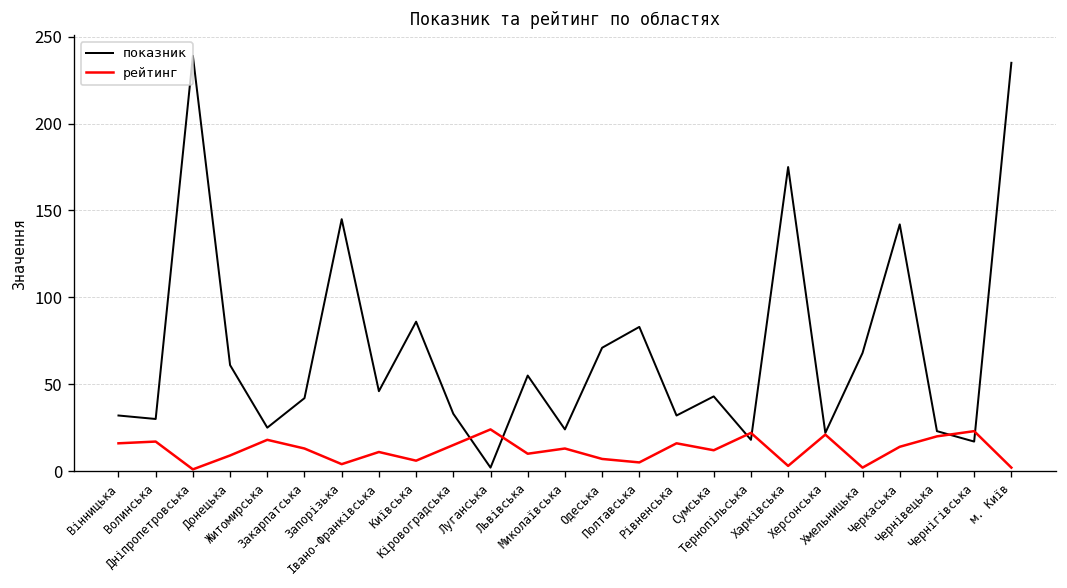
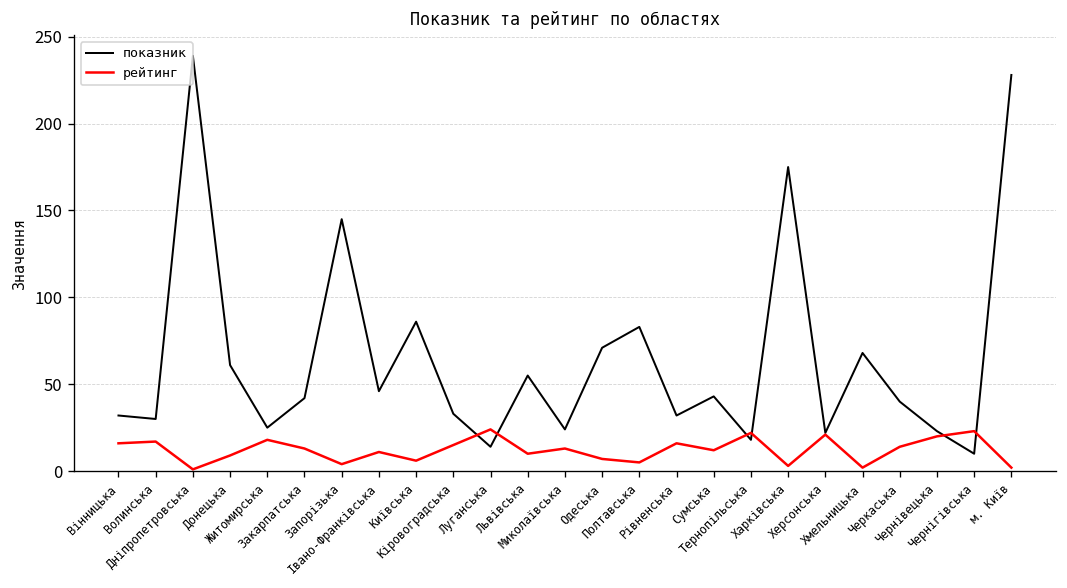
показник, Луганська: 2 -> 14
показник, Черкаська: 142 -> 40
показник, Чернігівська: 17 -> 10
показник, м. Київ: 235 -> 228
